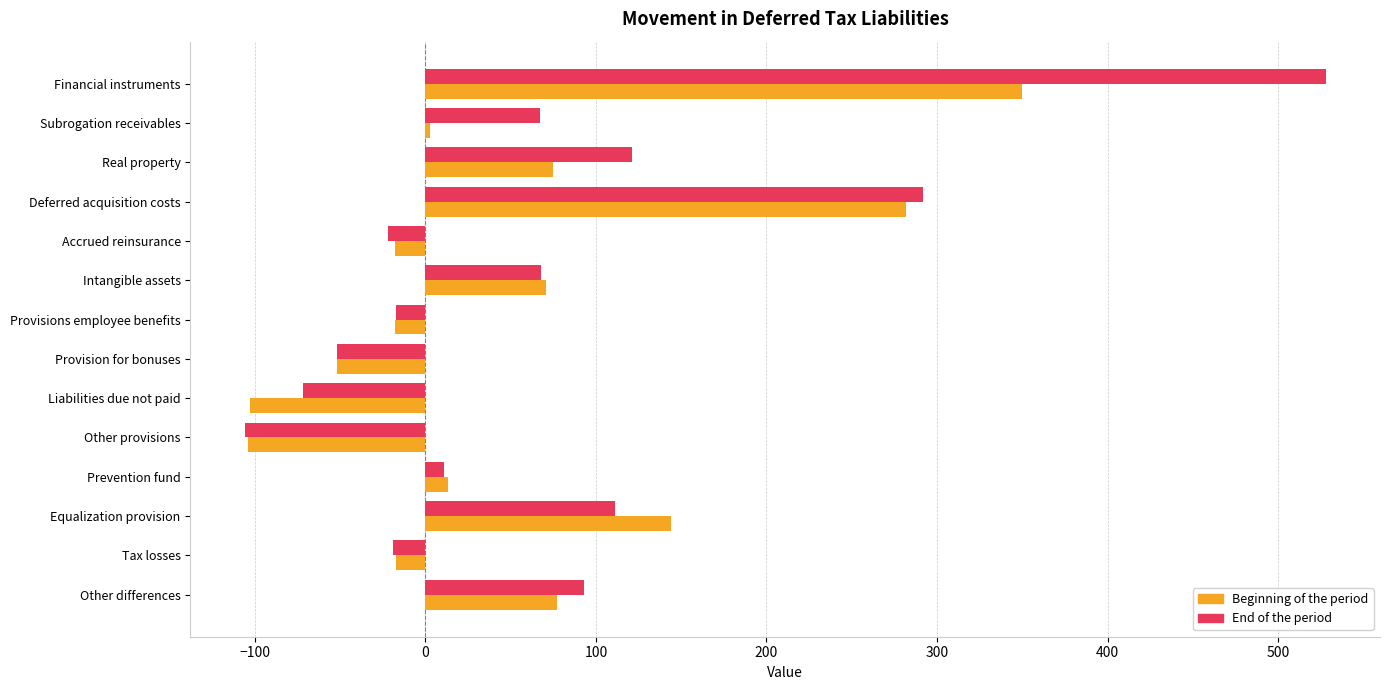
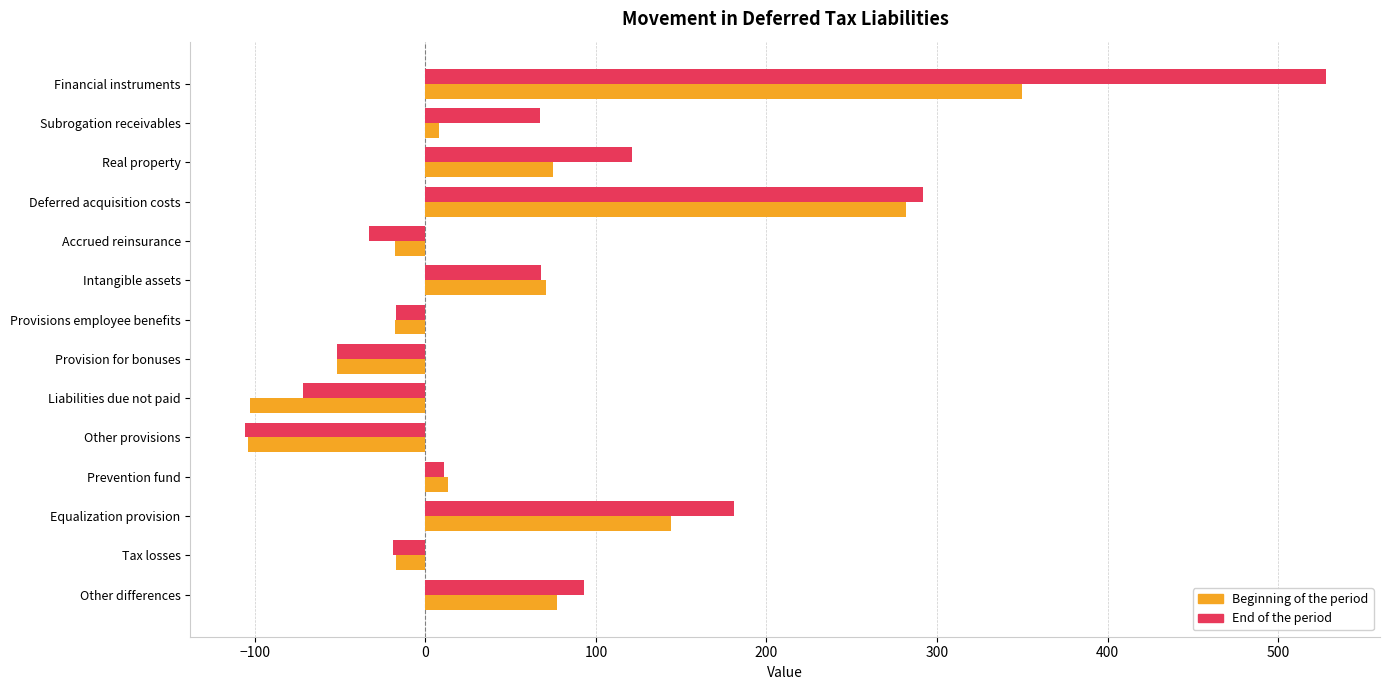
Beginning of the period, Subrogation receivables: 3 -> 8
End of the period, Accrued reinsurance: -22 -> -33
End of the period, Equalization provision: 111 -> 181
